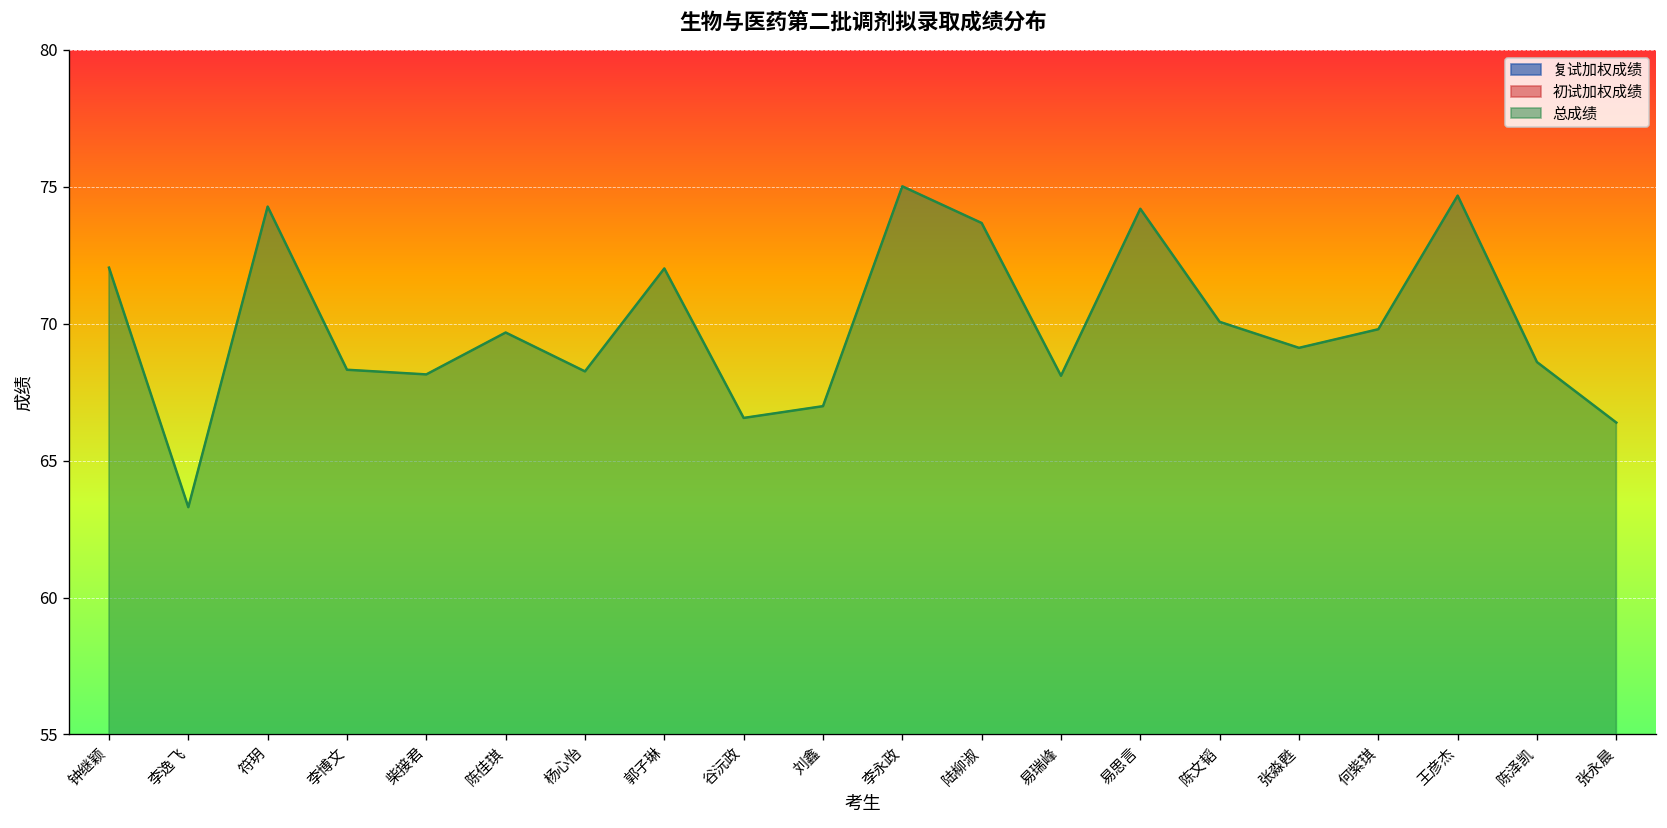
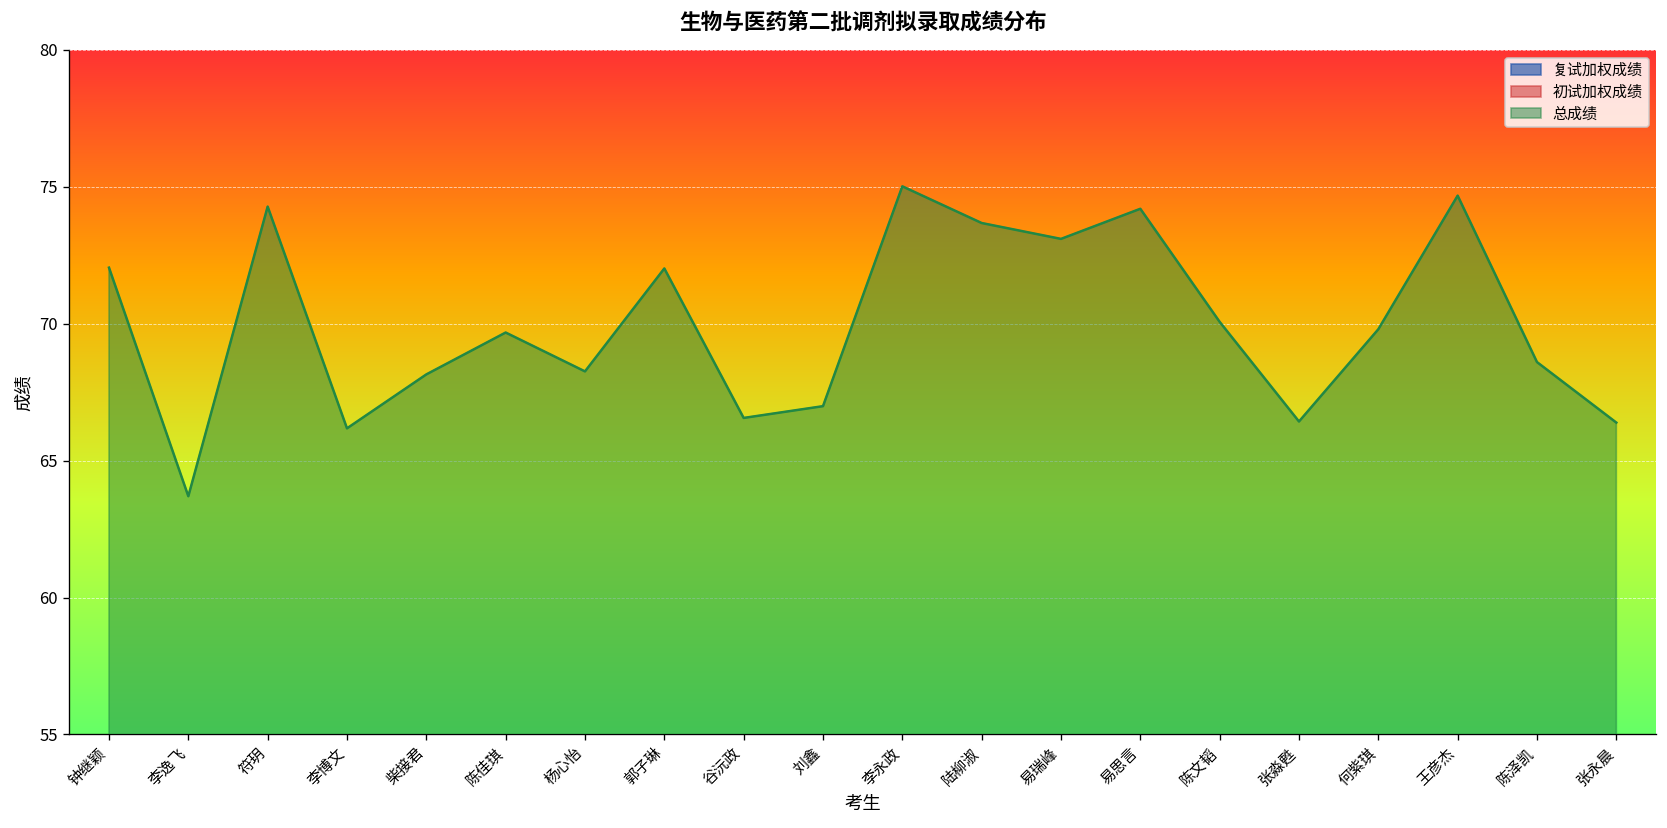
总成绩, 李逸飞: 63.3 -> 63.7
总成绩, 李博文: 68.3 -> 66.2
总成绩, 易瑞峰: 68.1 -> 73.1
总成绩, 张淼甦: 69.1 -> 66.4
